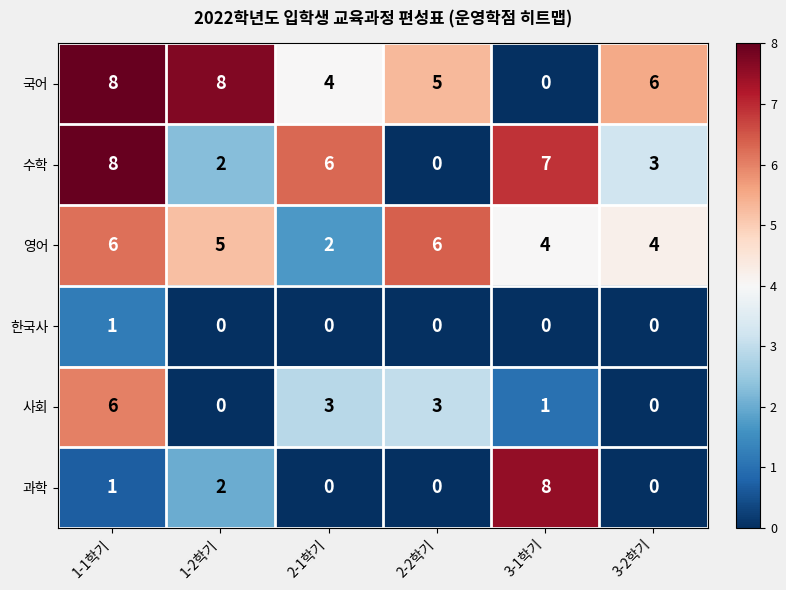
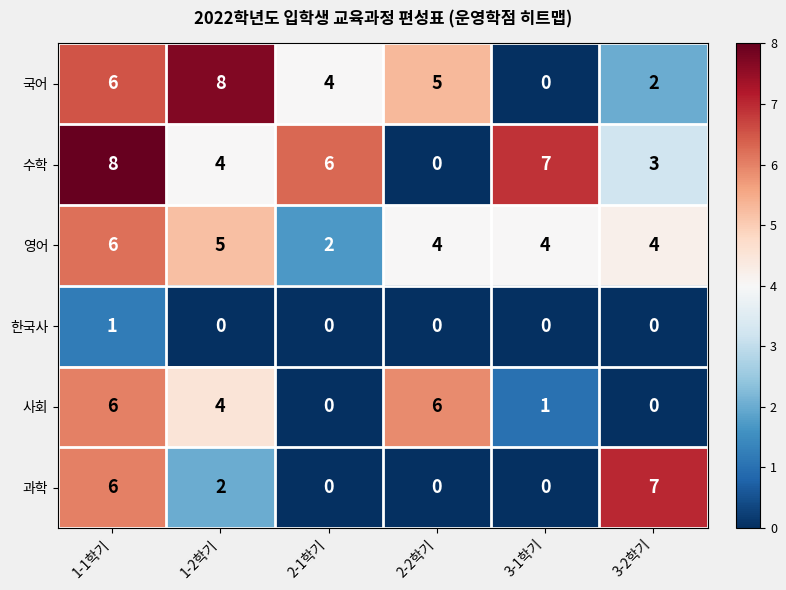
국어, 1-1학기: 8 -> 6
국어, 3-2학기: 6 -> 2
수학, 1-2학기: 2 -> 4
영어, 2-2학기: 6 -> 4
사회, 1-2학기: 0 -> 4
사회, 2-1학기: 3 -> 0
사회, 2-2학기: 3 -> 6
과학, 1-1학기: 1 -> 6
과학, 3-1학기: 8 -> 0
과학, 3-2학기: 0 -> 7
